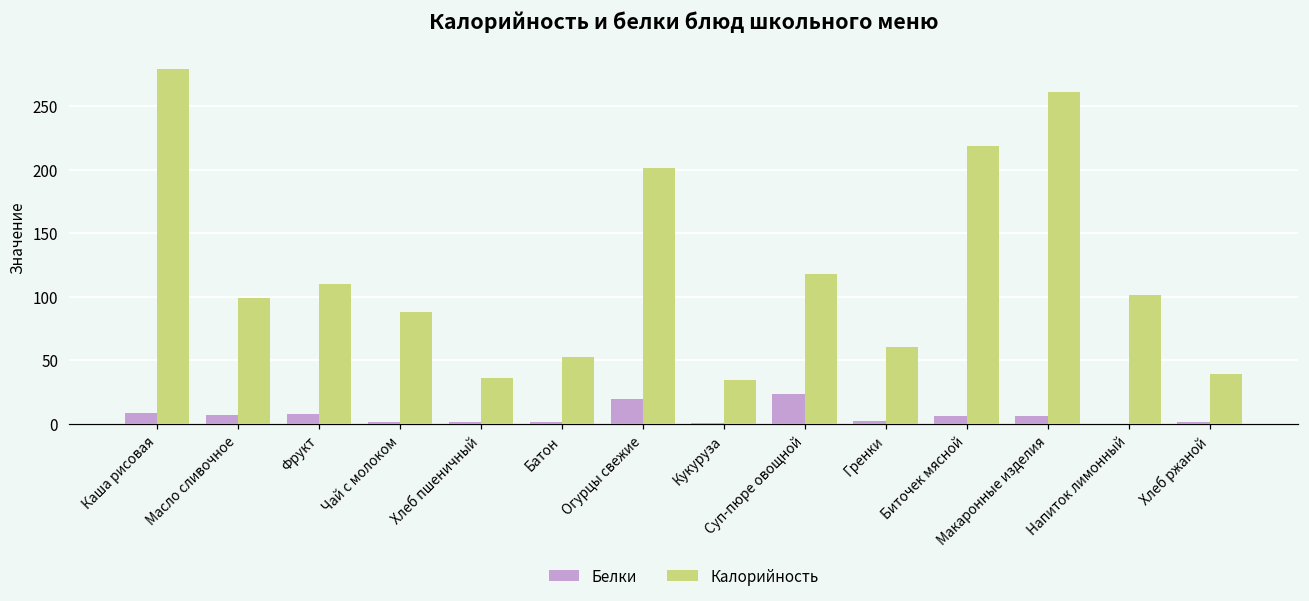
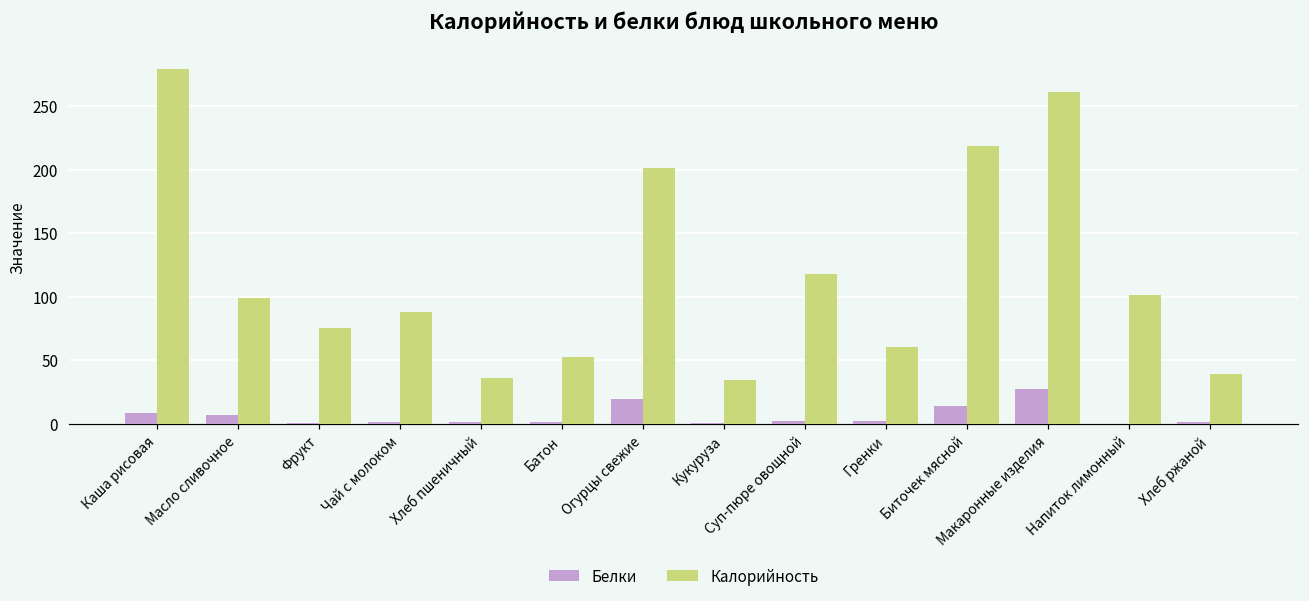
Белки, Фрукт: 8 -> 1
Калорийность, Фрукт: 110 -> 75
Белки, Суп-пюре овощной: 23 -> 2
Белки, Биточек мясной: 6 -> 14
Белки, Макаронные изделия: 6 -> 28
